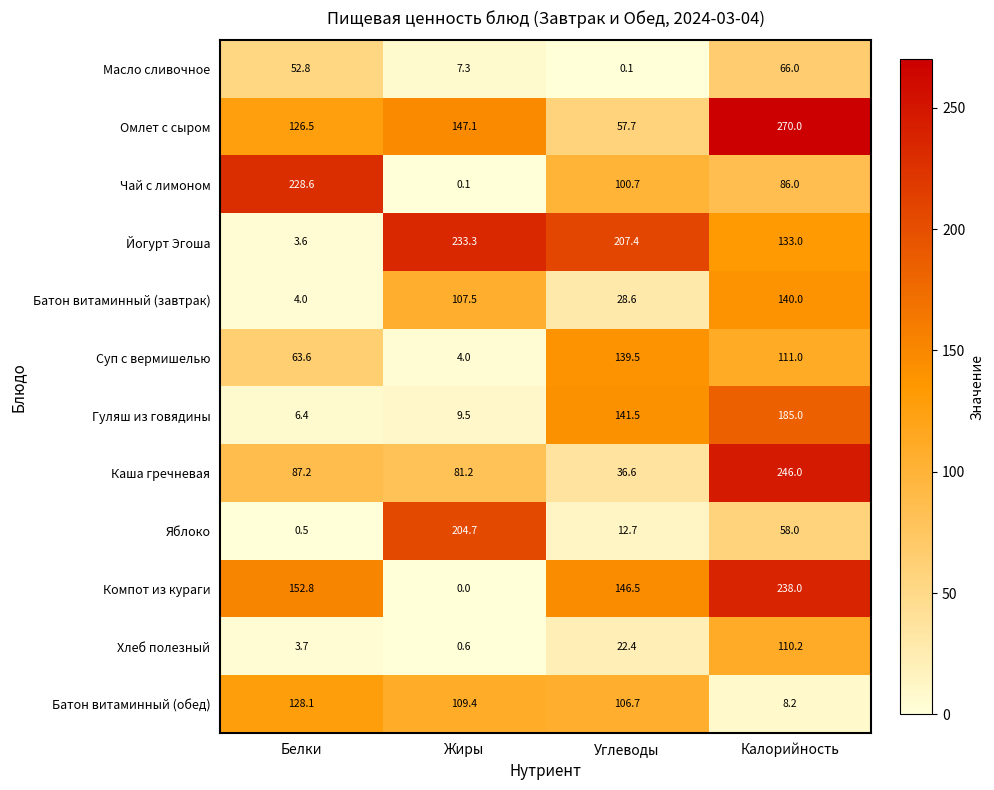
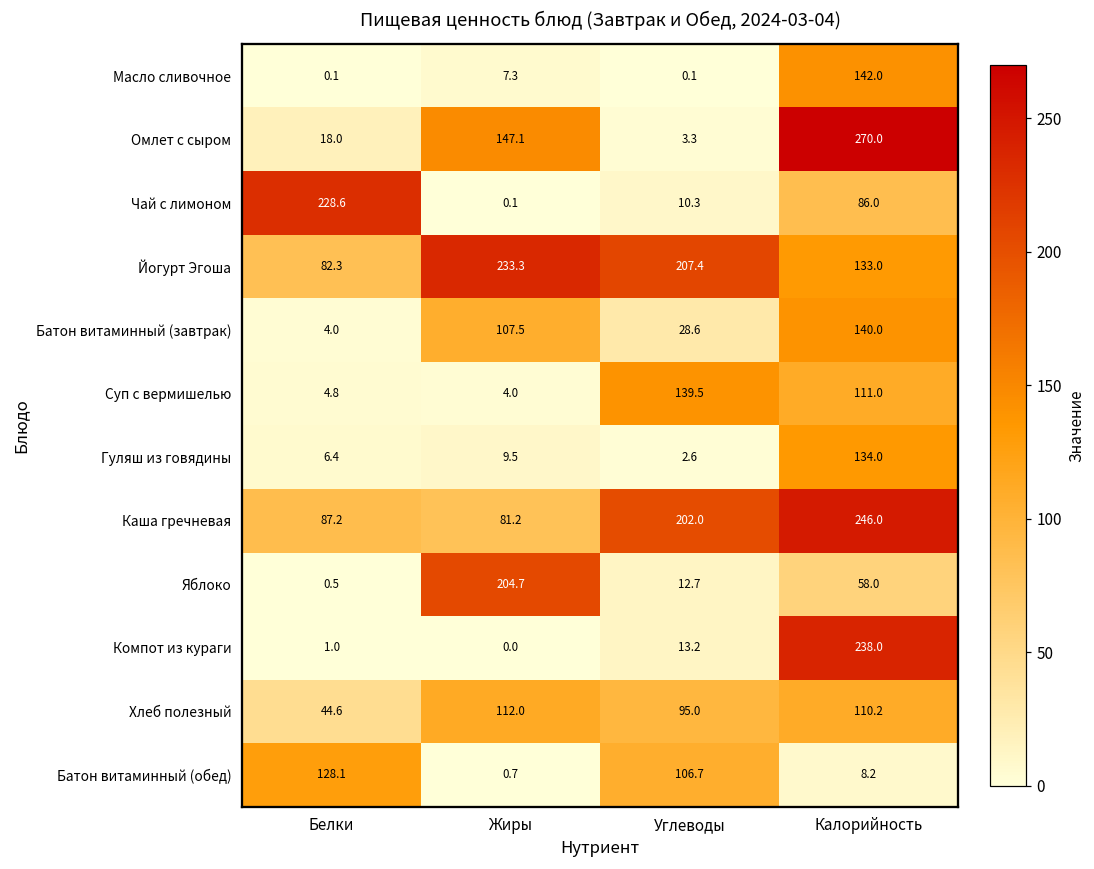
Масло сливочное, Белки: 52.8 -> 0.1
Масло сливочное, Калорийность: 66.0 -> 142.0
Омлет с сыром, Белки: 126.5 -> 18.0
Омлет с сыром, Углеводы: 57.7 -> 3.3
Чай с лимоном, Углеводы: 100.7 -> 10.3
Йогурт Эгоша, Белки: 3.6 -> 82.3
Суп с вермишелью, Белки: 63.6 -> 4.8
Гуляш из говядины, Углеводы: 141.5 -> 2.6
Гуляш из говядины, Калорийность: 185.0 -> 134.0
Каша гречневая, Углеводы: 36.6 -> 202.0
Компот из кураги, Белки: 152.8 -> 1.0
Компот из кураги, Углеводы: 146.5 -> 13.2
Хлеб полезный, Белки: 3.7 -> 44.6
Хлеб полезный, Жиры: 0.6 -> 112.0
Хлеб полезный, Углеводы: 22.4 -> 95.0
Батон витаминный (обед), Жиры: 109.4 -> 0.7
